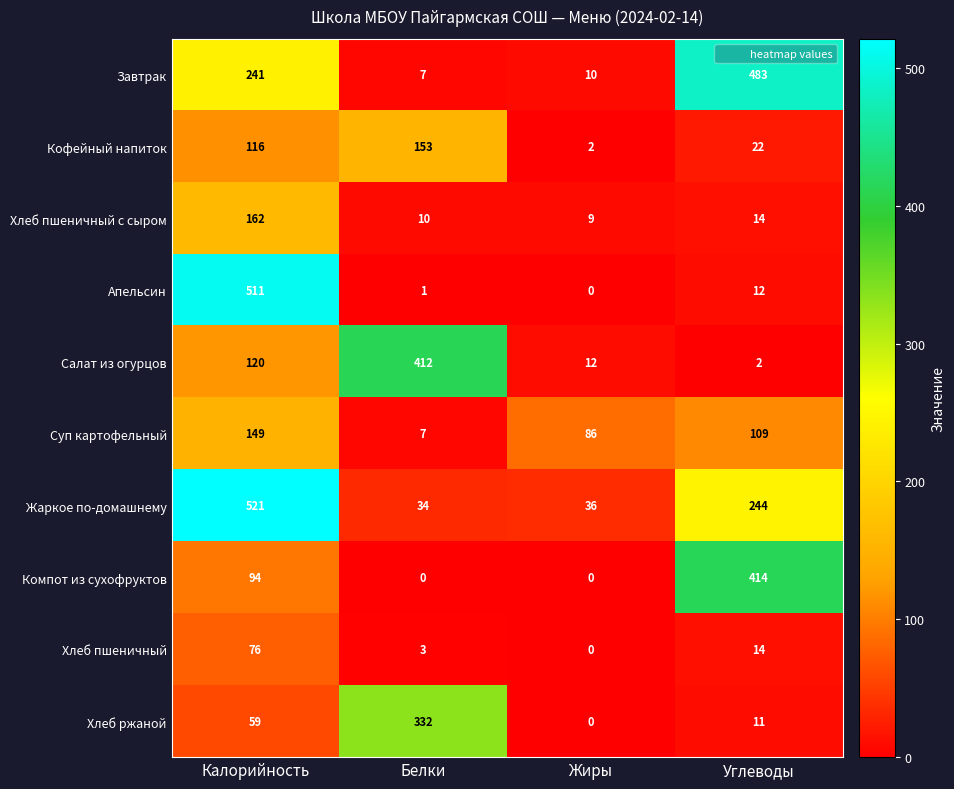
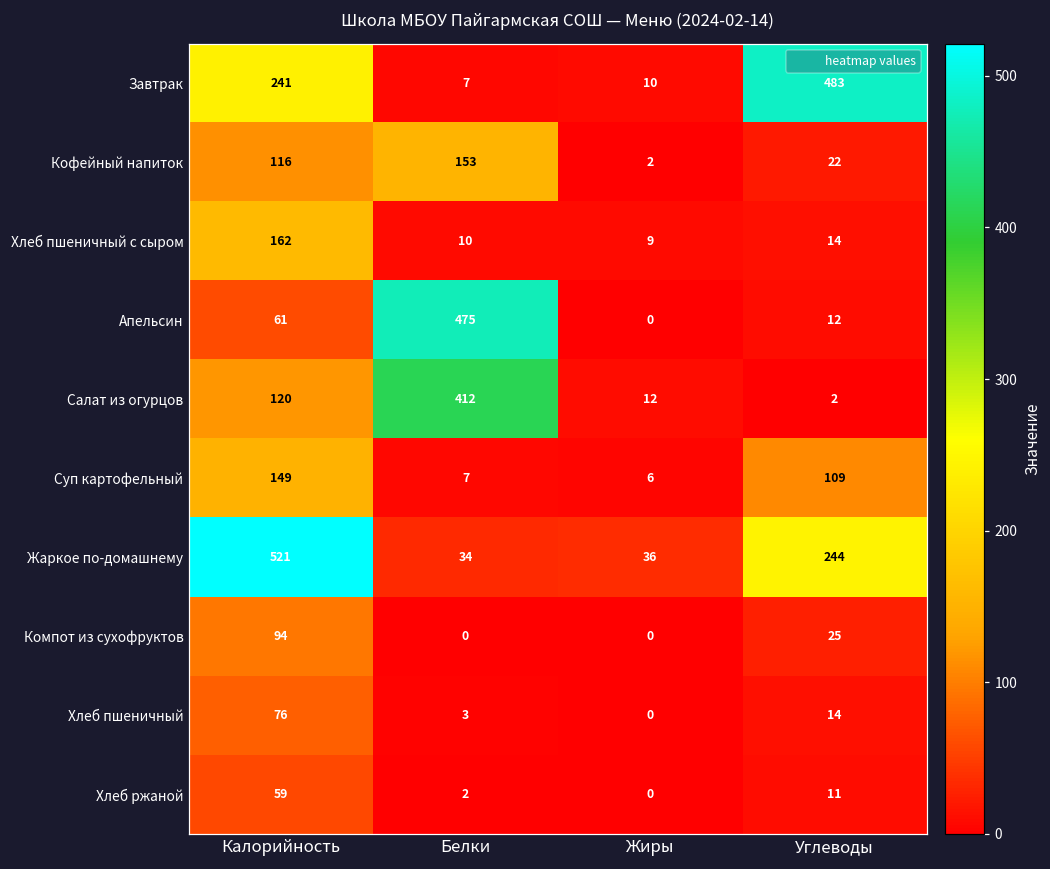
Апельсин, Калорийность: 511 -> 61
Апельсин, Белки: 1 -> 475
Суп картофельный, Жиры: 86 -> 6
Компот из сухофруктов, Углеводы: 414 -> 25
Хлеб ржаной, Белки: 332 -> 2
